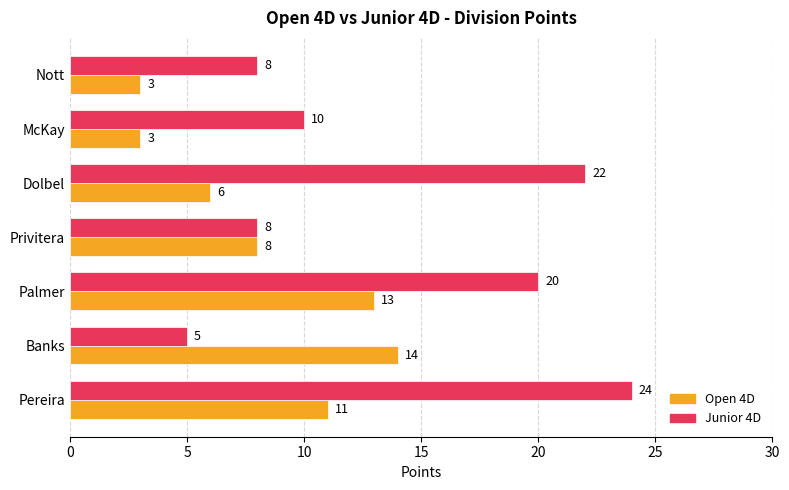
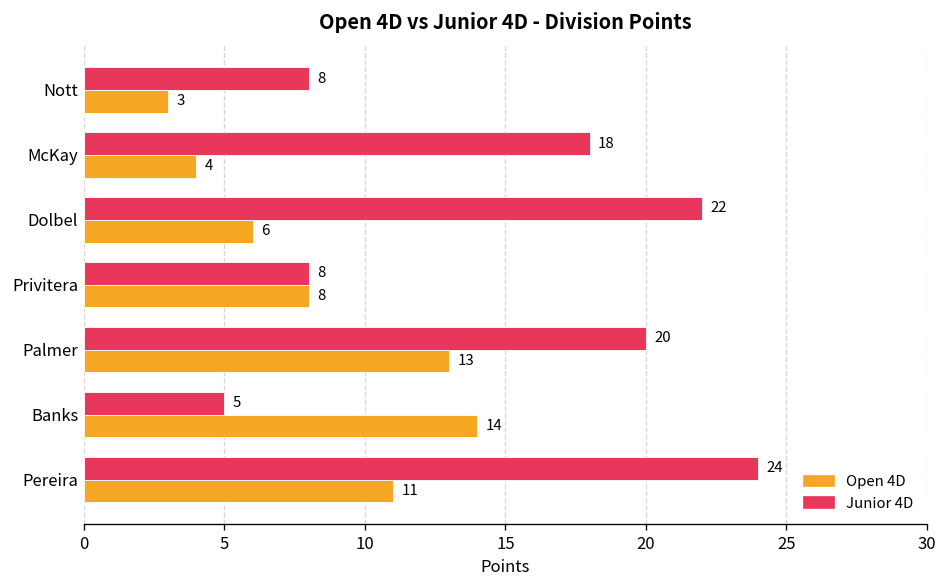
Junior 4D, McKay: 10 -> 18
Open 4D, McKay: 3 -> 4
